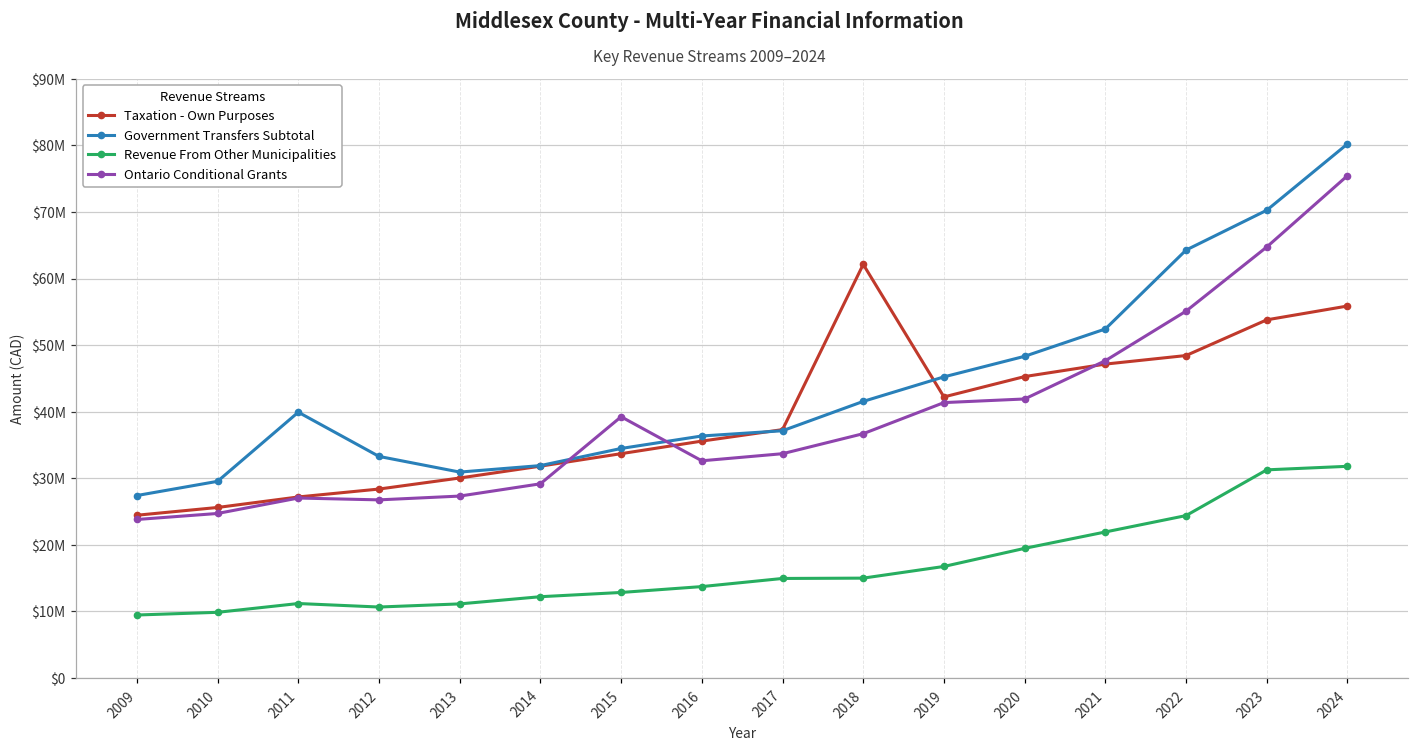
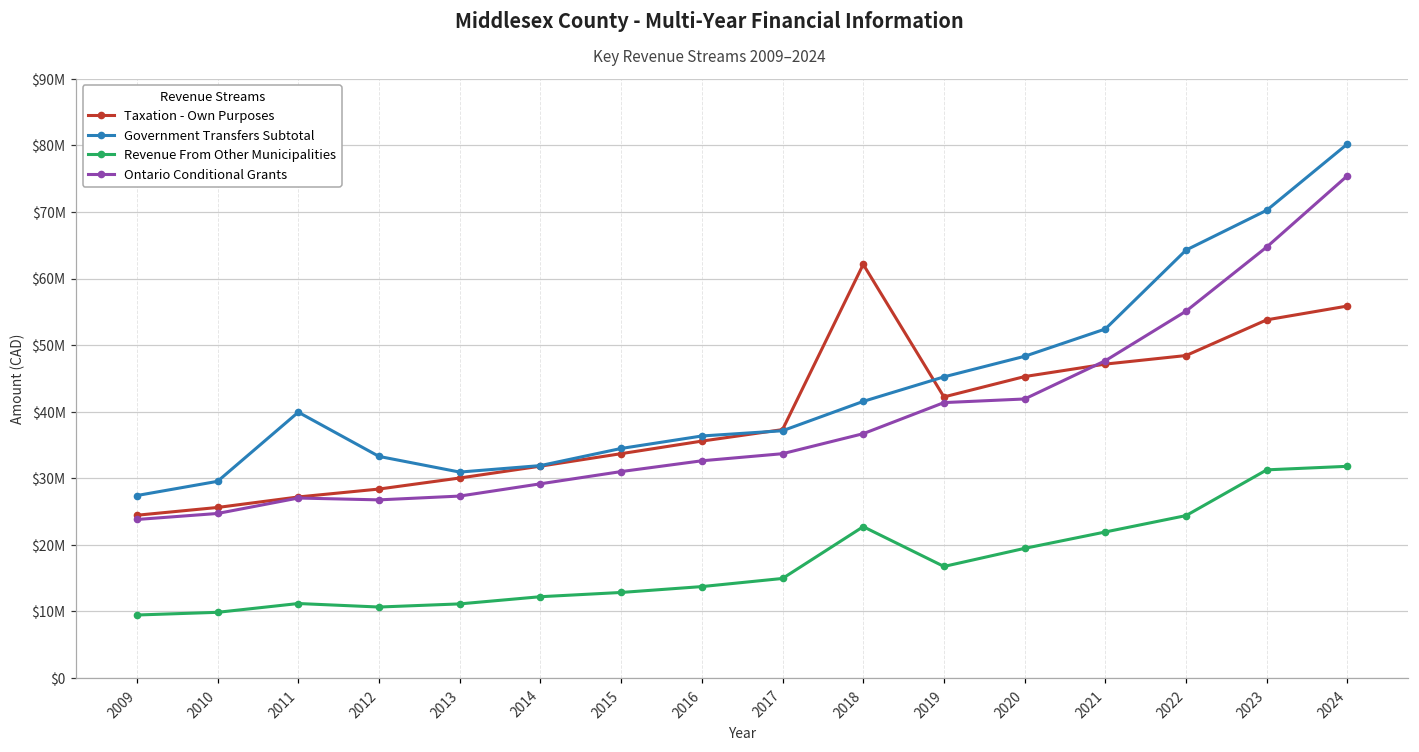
Ontario Conditional Grants, 2015: $39000000 -> $31000000
Revenue From Other Municipalities, 2018: $15000000 -> $23000000
